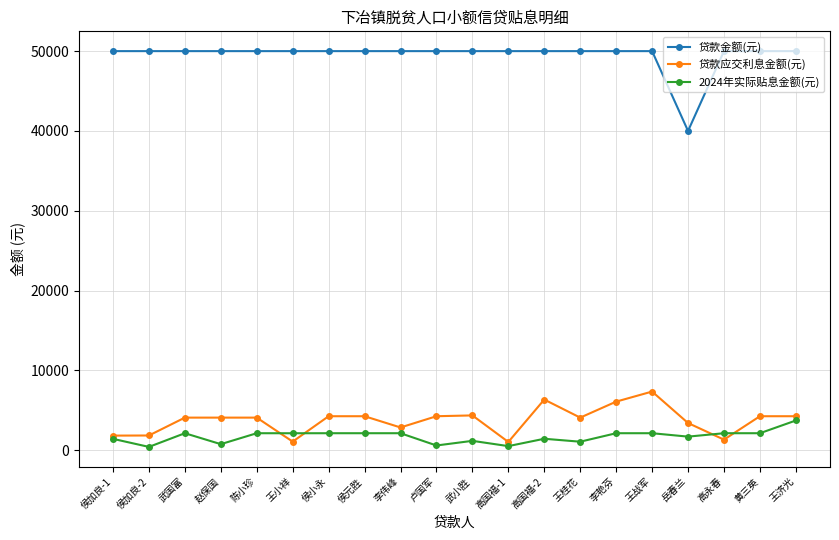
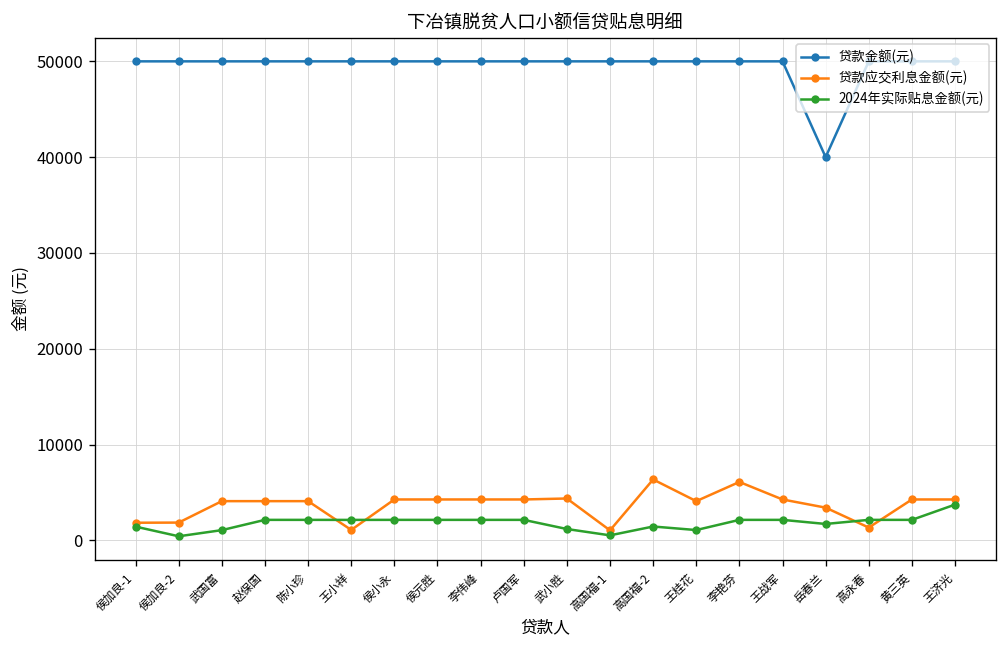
2024年实际贴息金额(元), 武国富: 2000 -> 1000
2024年实际贴息金额(元), 赵保国: 1000 -> 2000
贷款应交利息金额(元), 李伟峰: 3000 -> 4000
2024年实际贴息金额(元), 卢国军: 1000 -> 2000
贷款应交利息金额(元), 王战军: 7000 -> 4000
